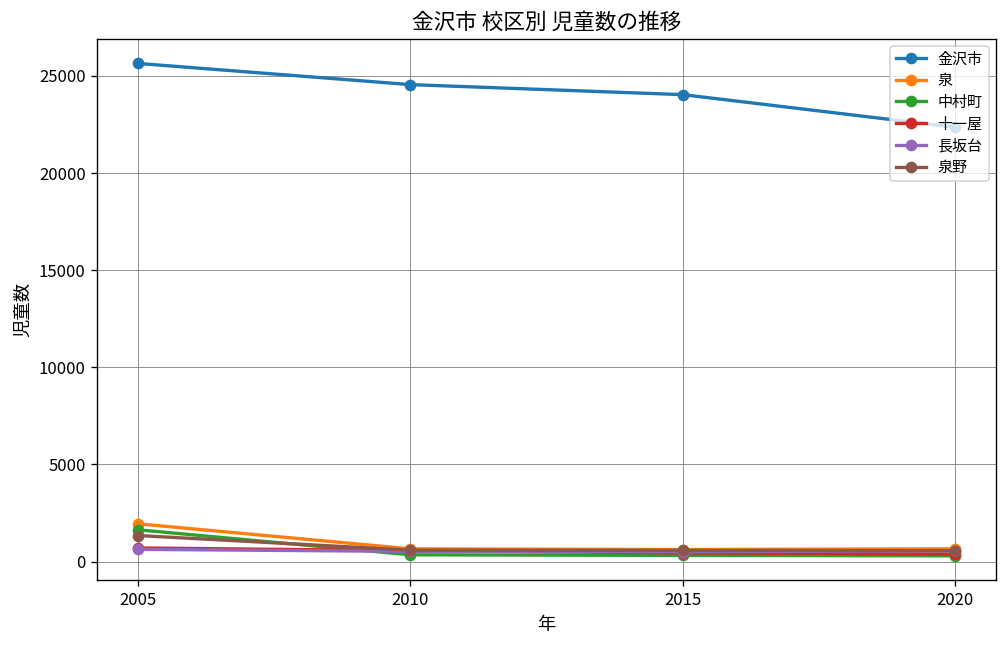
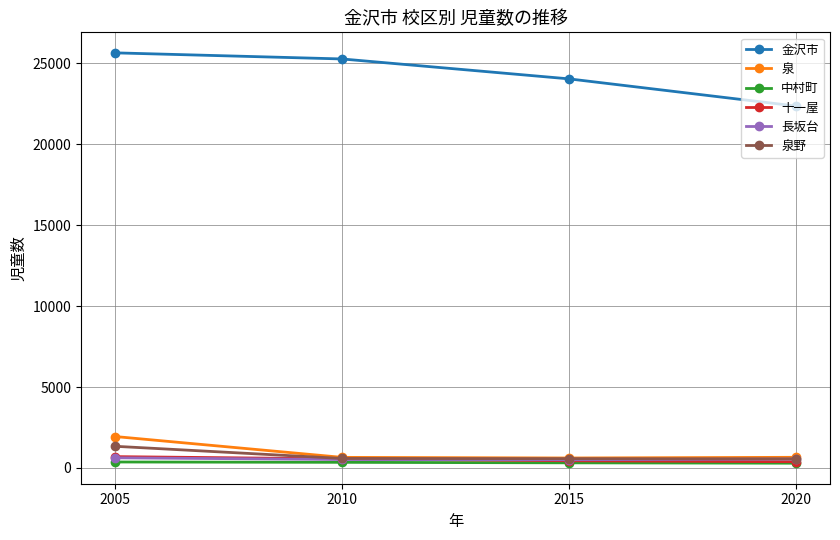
中村町, 2005: 1600 -> 400
金沢市, 2010: 24600 -> 25300
